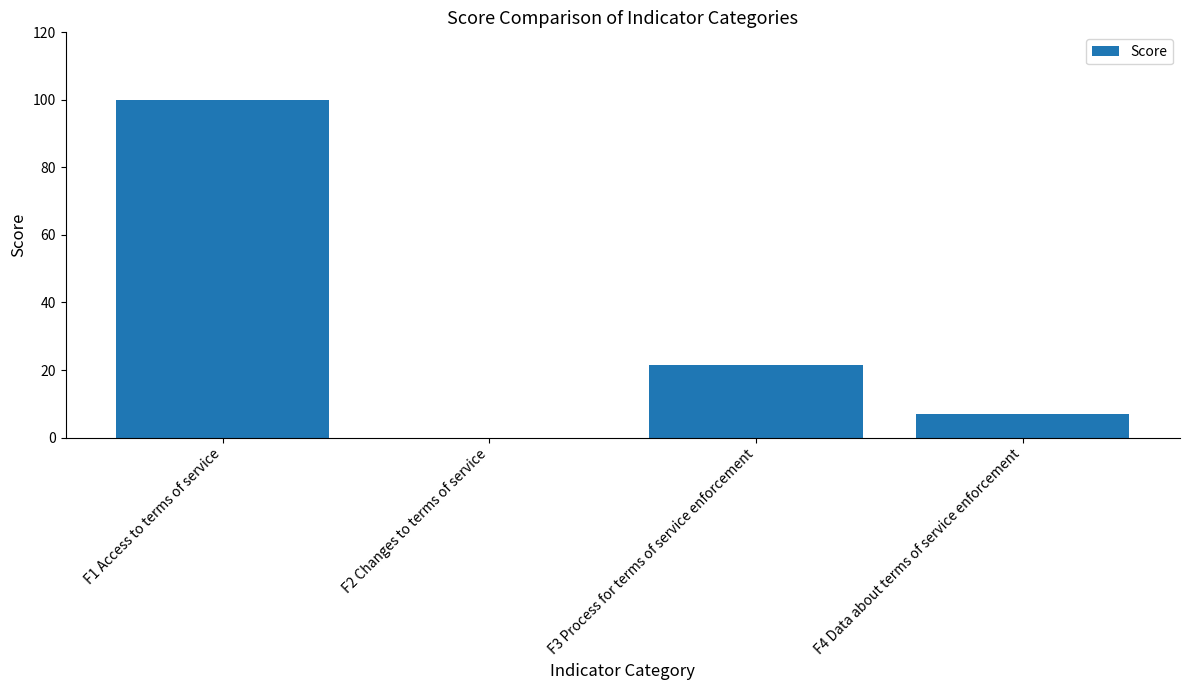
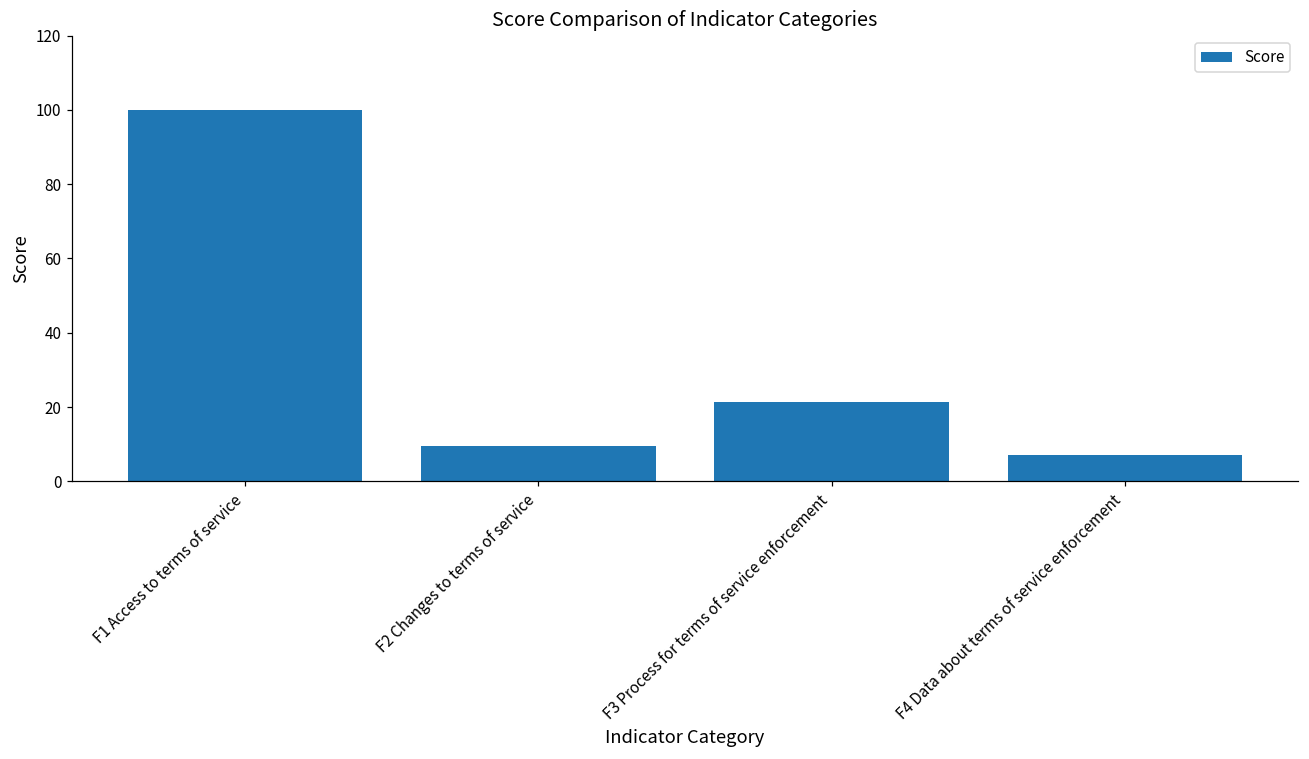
F2 Changes to terms of service: 0 -> 10
